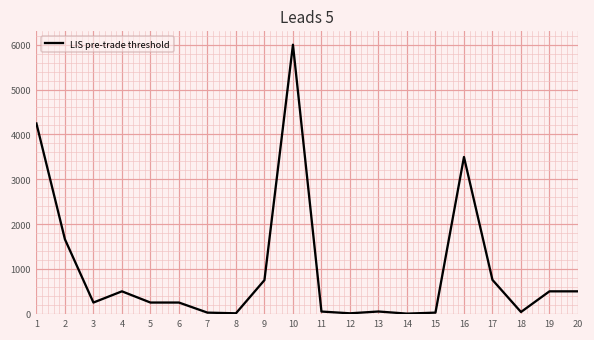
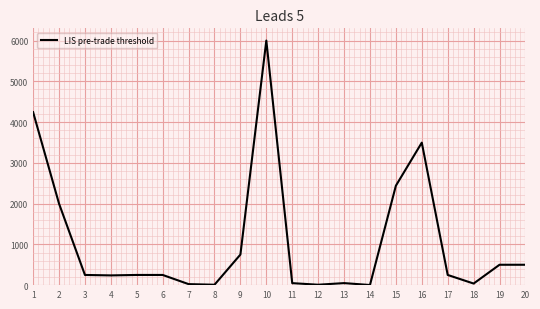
2: 1700 -> 2000
4: 500 -> 200
15: 0 -> 2400
17: 800 -> 300
